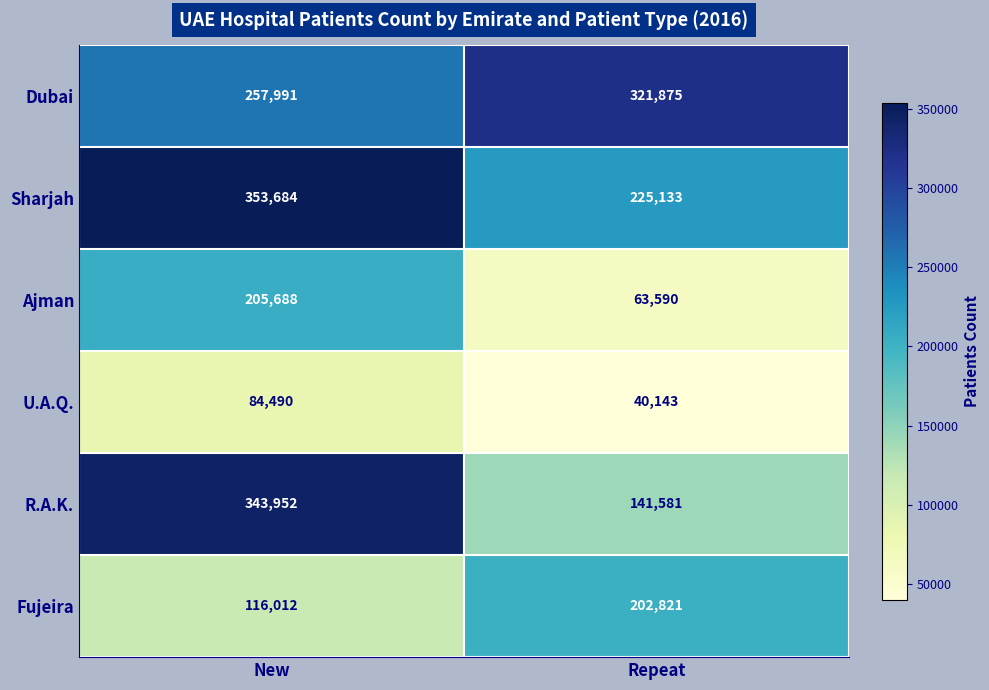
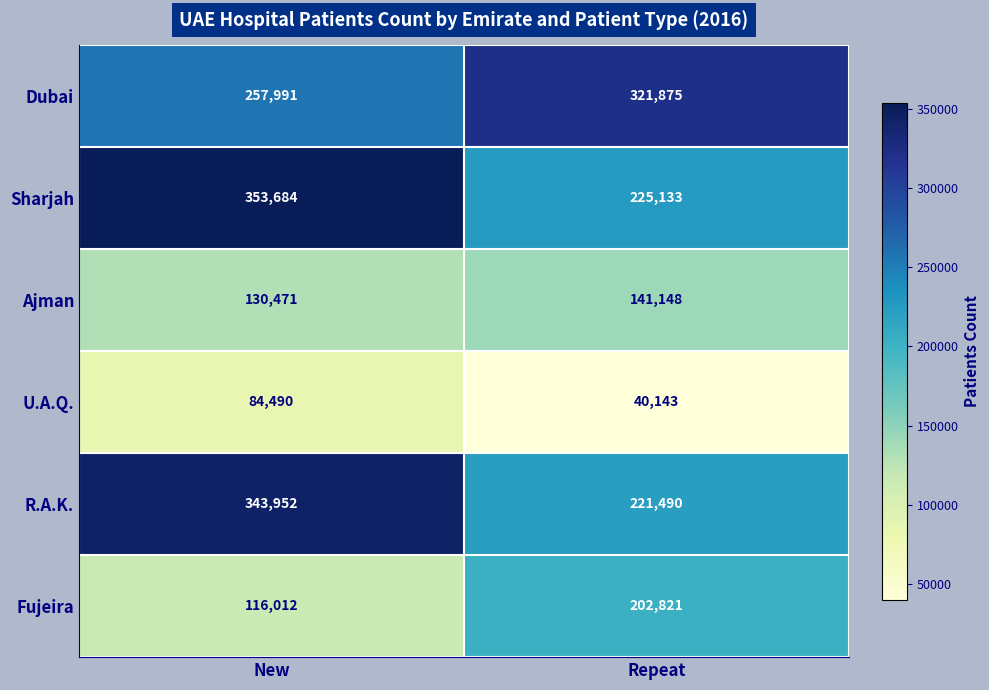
Ajman, New: 205,688 -> 130,471
Ajman, Repeat: 63,590 -> 141,148
R.A.K., Repeat: 141,581 -> 221,490
